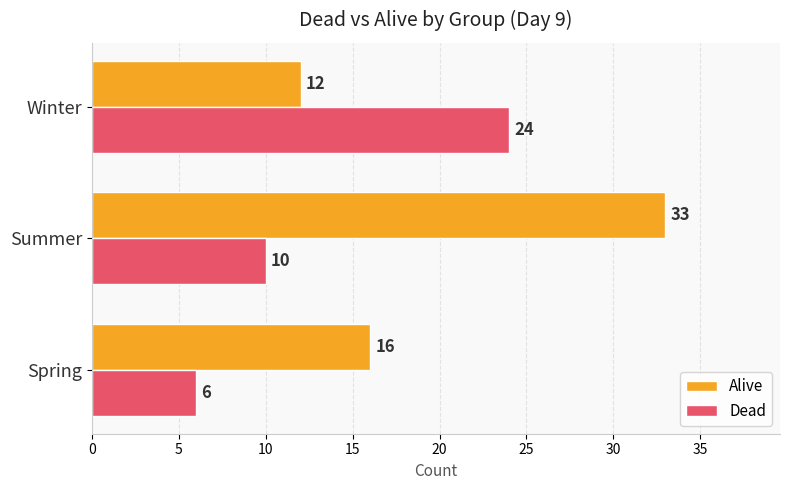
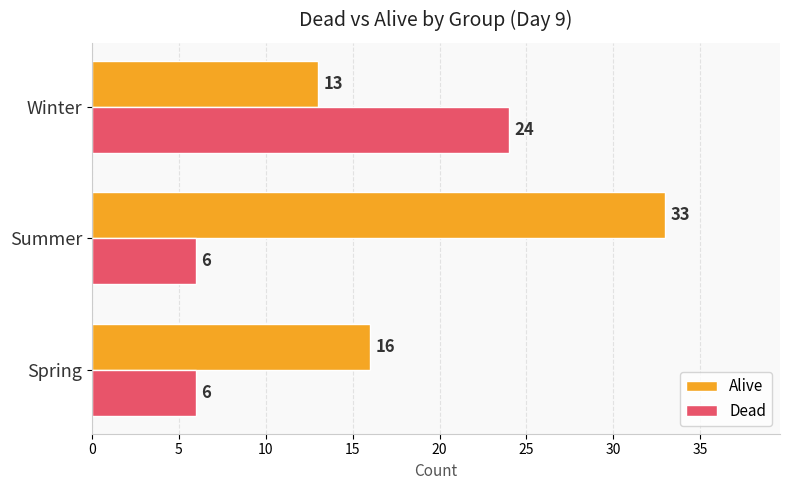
Alive, Winter: 12 -> 13
Dead, Summer: 10 -> 6
